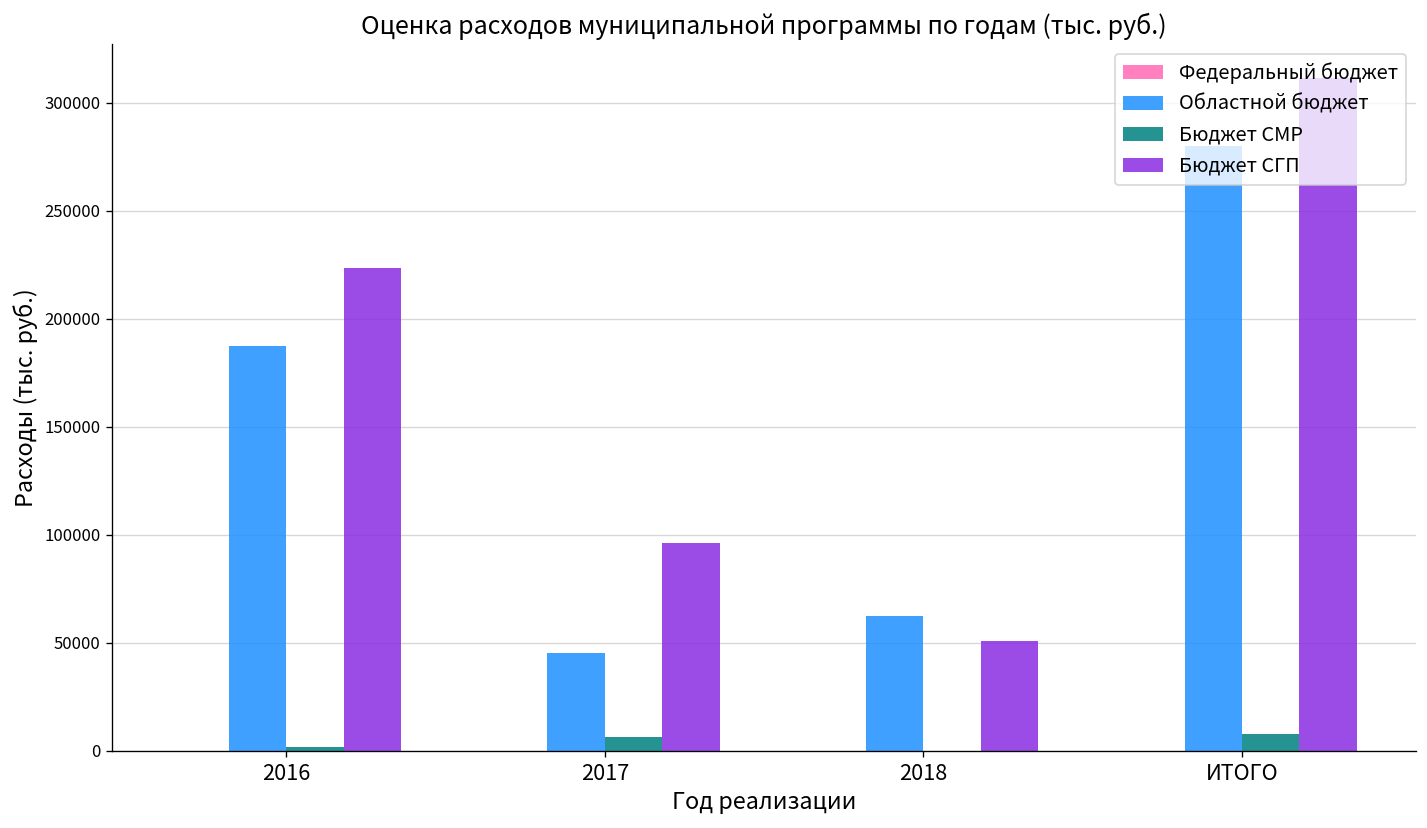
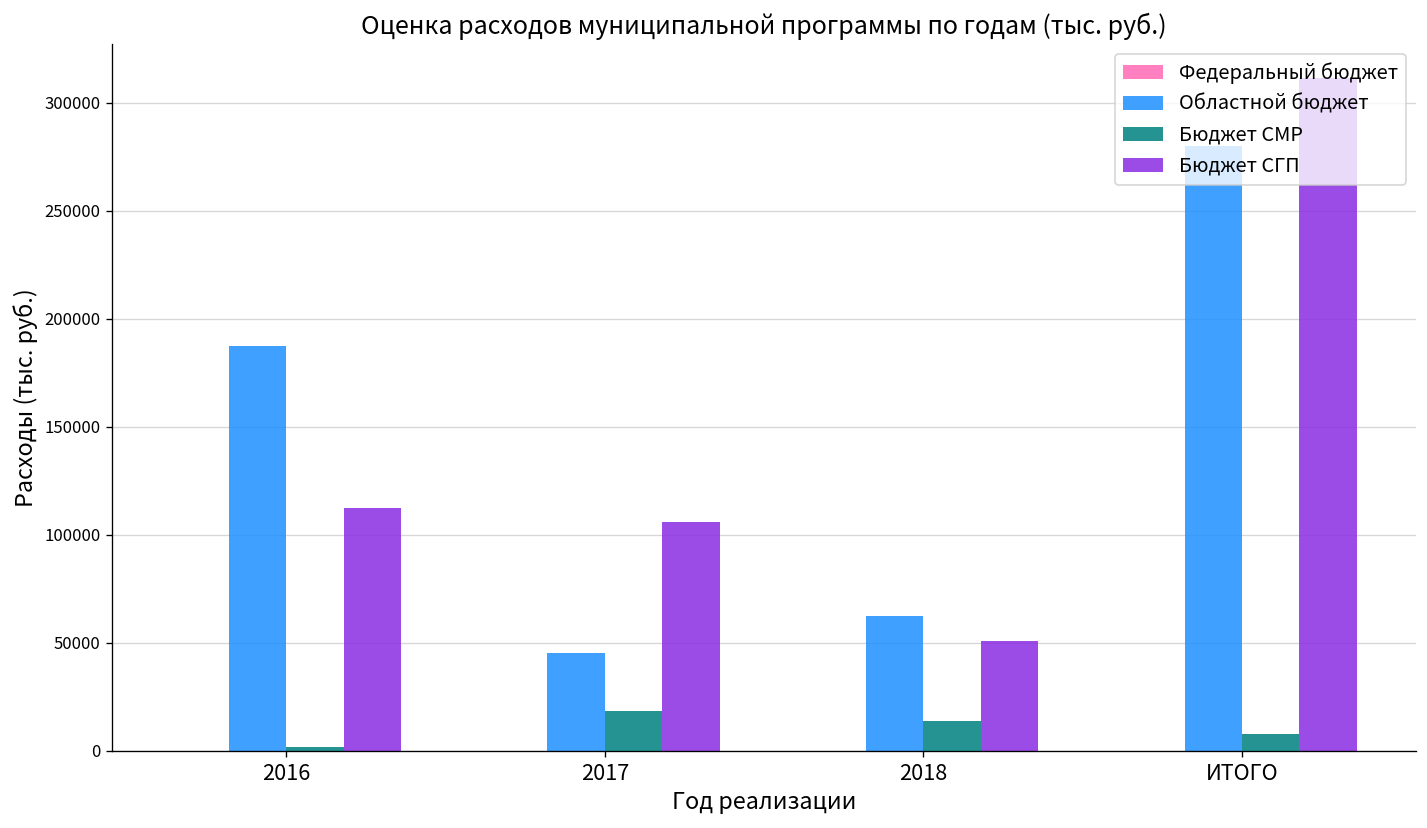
Бюджет СГП, 2016: 223000 -> 113000
Бюджет СМР, 2017: 6000 -> 19000
Бюджет СГП, 2017: 96000 -> 106000
Бюджет СМР, 2018: 0 -> 14000
